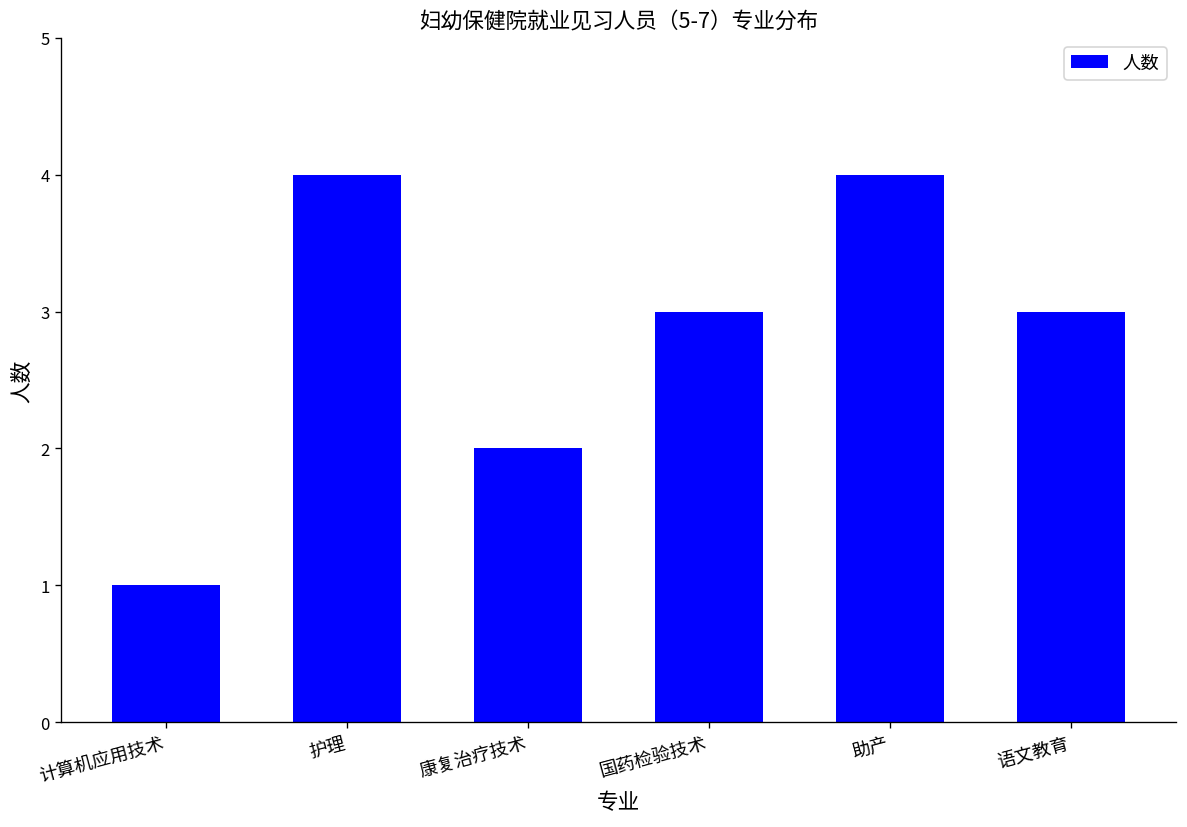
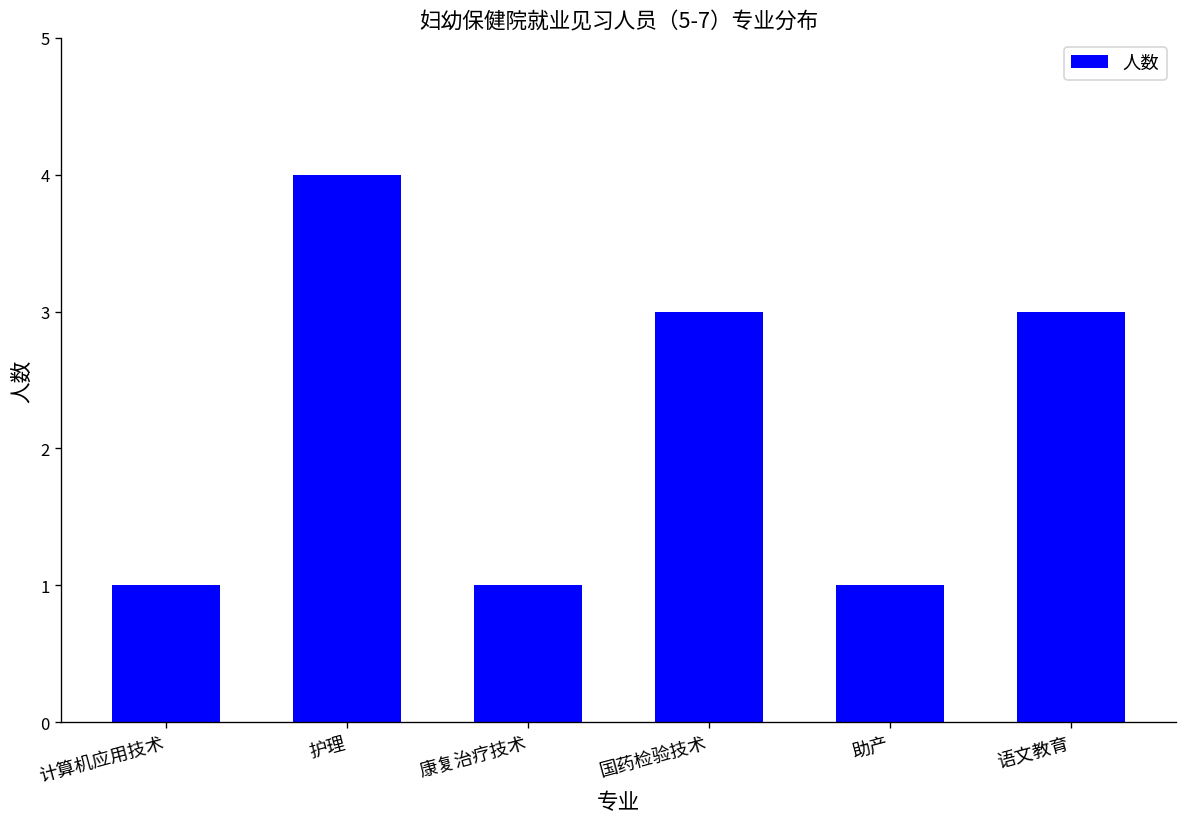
康复治疗技术: 2 -> 1
助产: 4 -> 1
